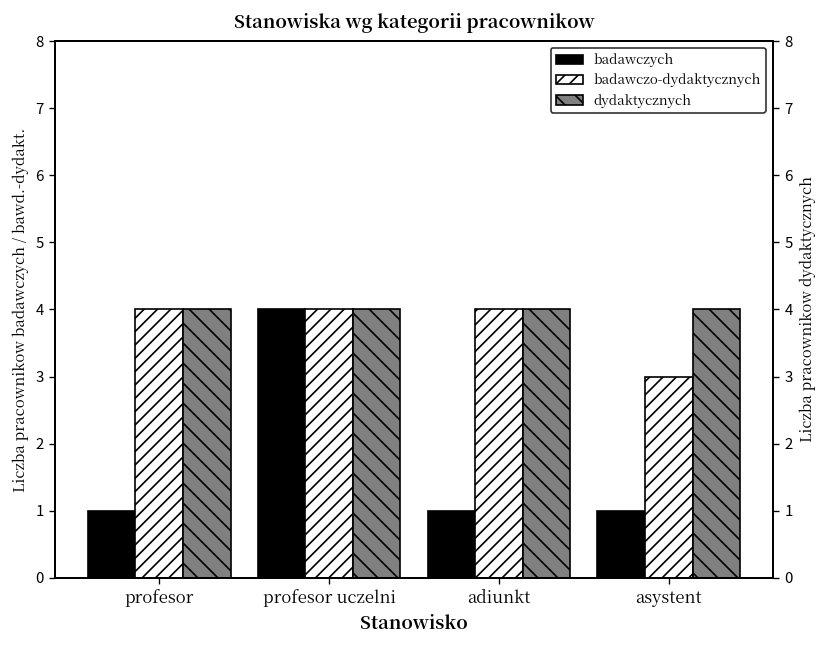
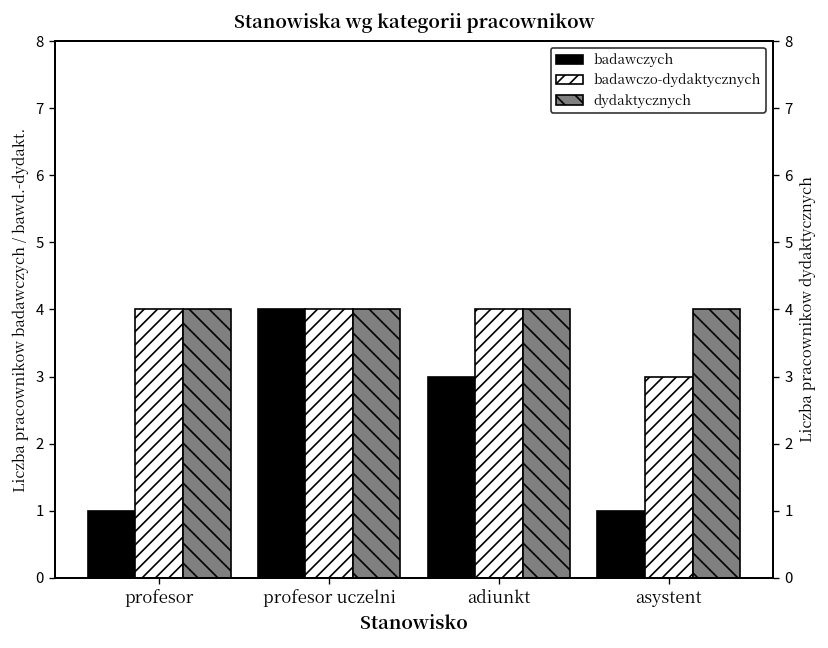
badawczych, adiunkt: 1 -> 3
